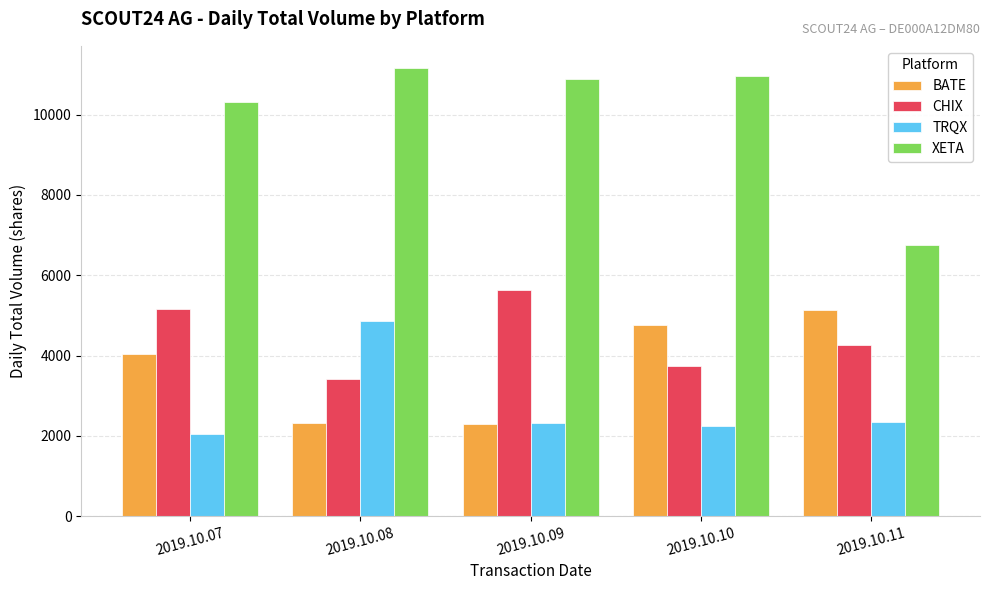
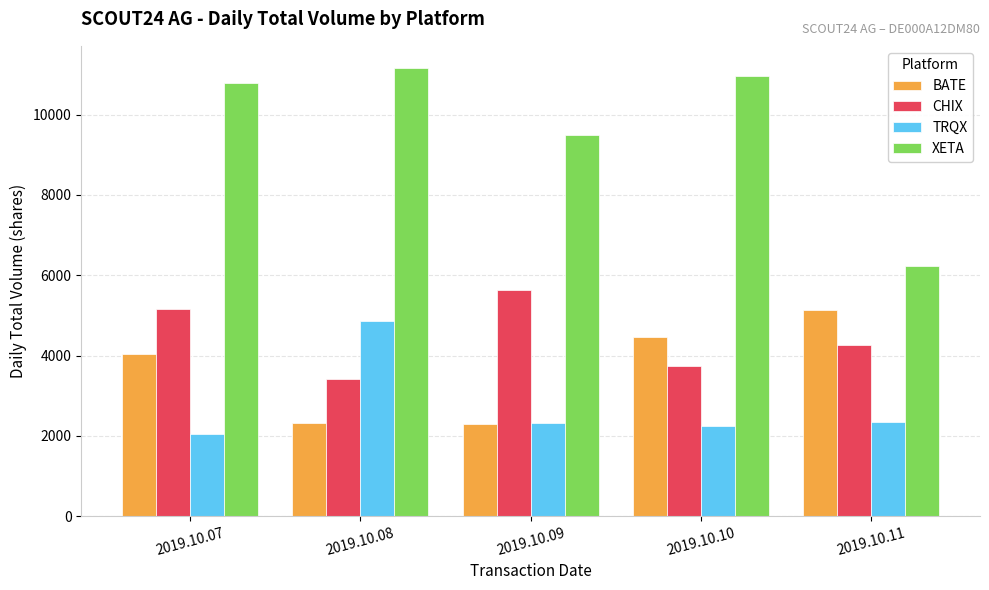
XETA, 2019.10.07: 10300 -> 10800
XETA, 2019.10.09: 10900 -> 9500
BATE, 2019.10.10: 4800 -> 4500
XETA, 2019.10.11: 6800 -> 6200
